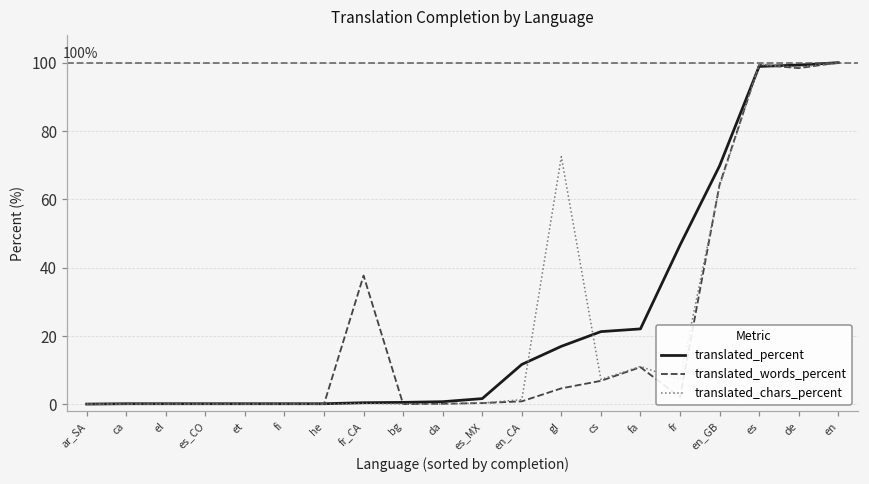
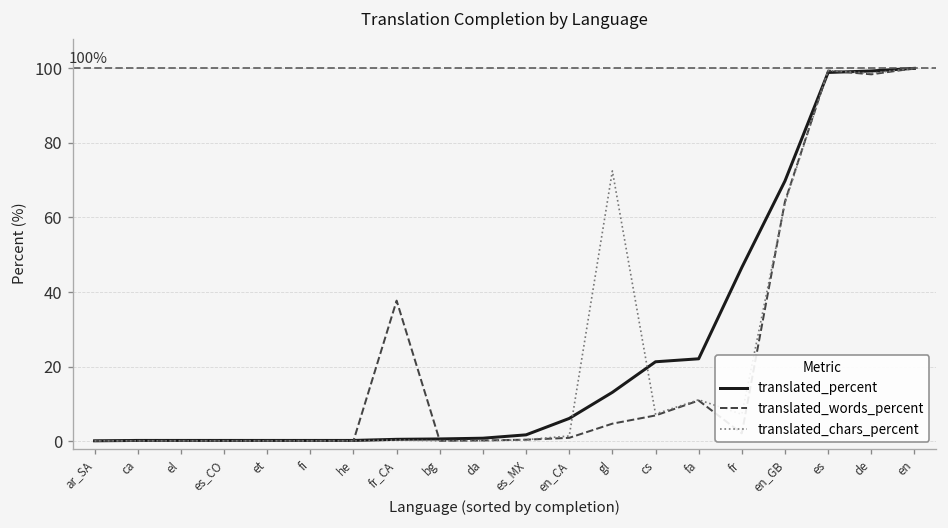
translated_percent, en_CA: 12 -> 6
translated_percent, gl: 17 -> 13
